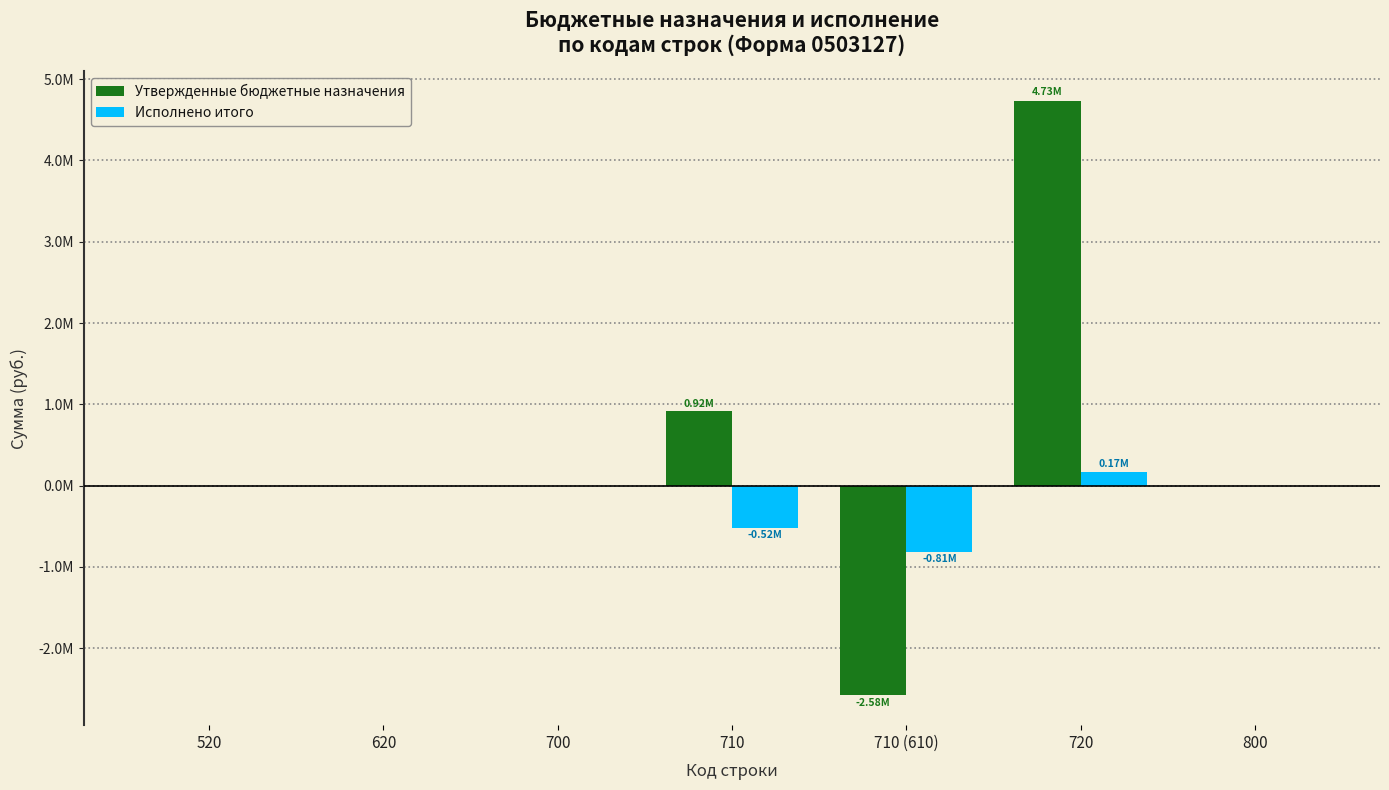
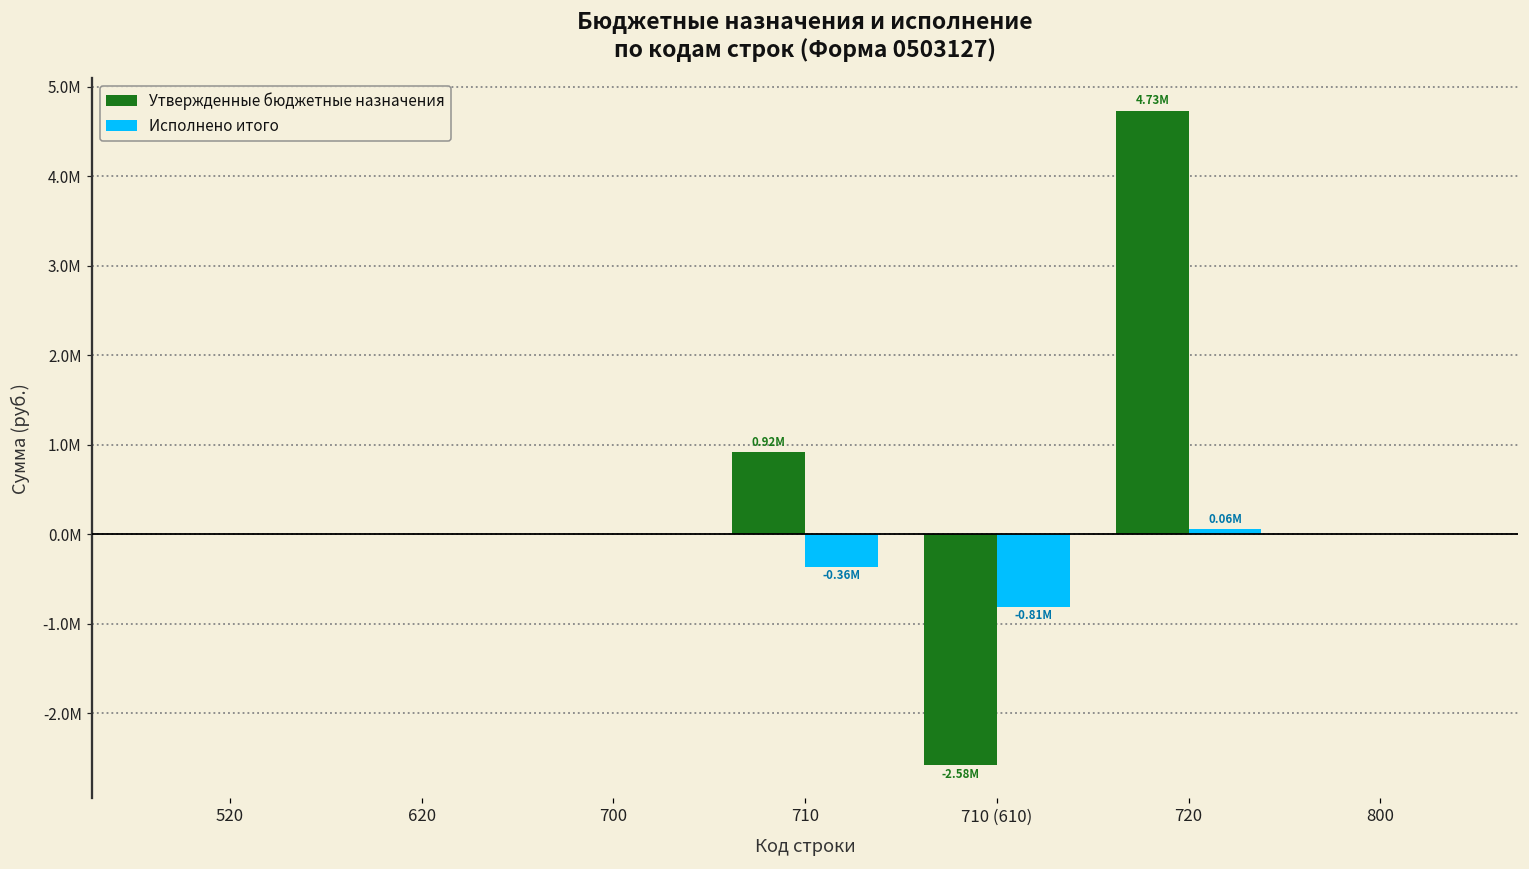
Исполнено итого, 710: -0.52M -> -0.36M
Исполнено итого, 720: 0.17M -> 0.06M
